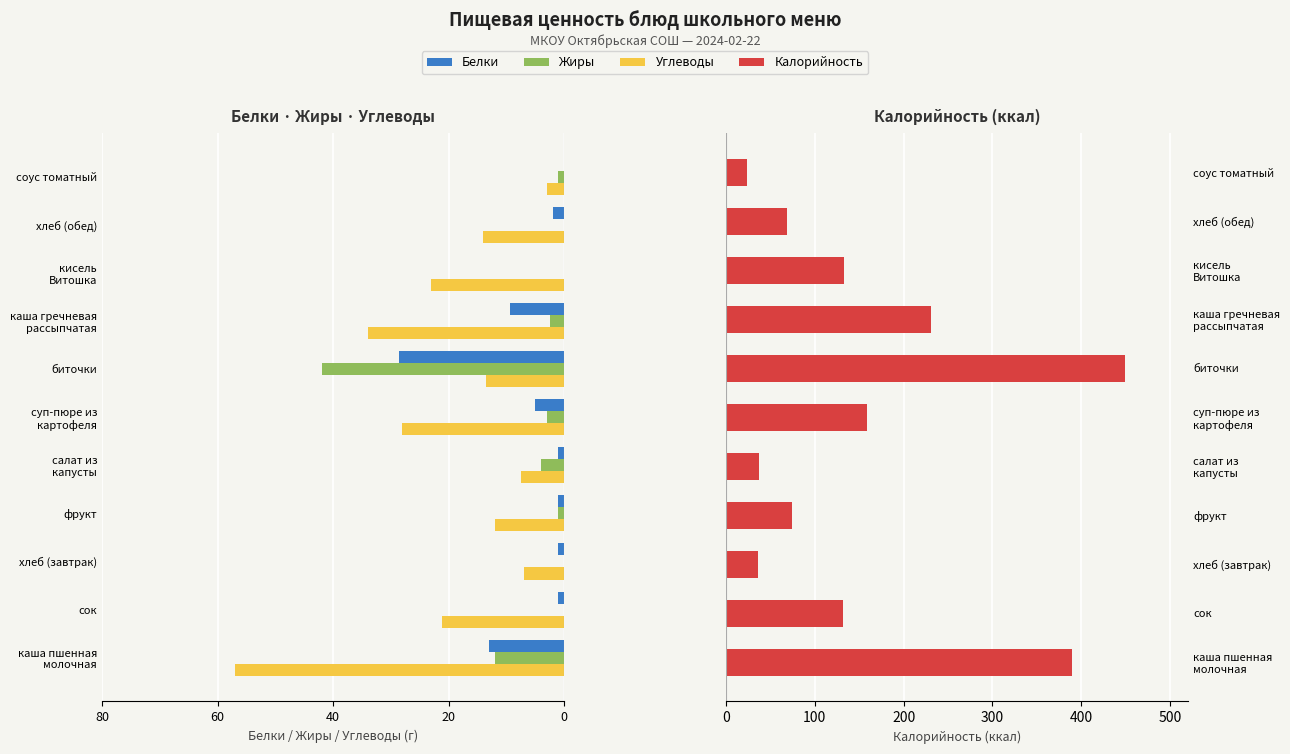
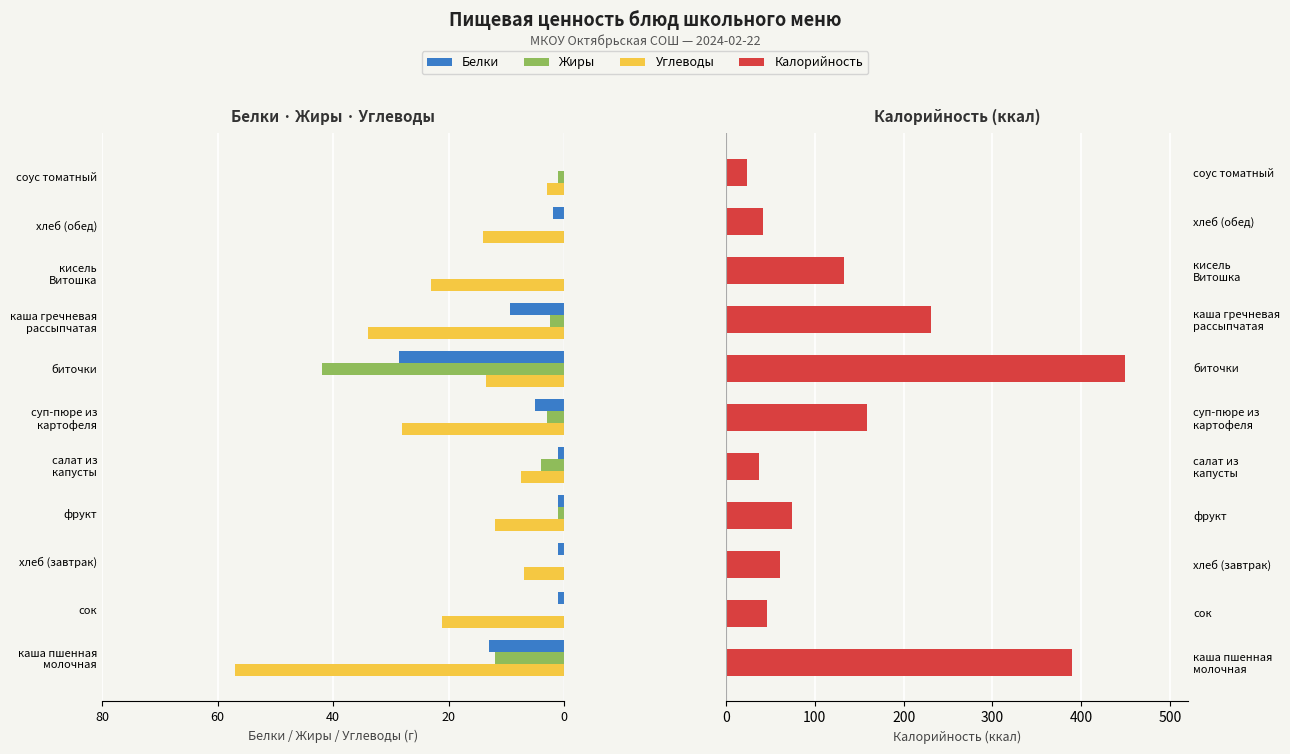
Калорийность (ккал), хлеб (обед): 70 -> 40
Калорийность (ккал), хлеб (завтрак): 40 -> 60
Калорийность (ккал), сок: 130 -> 50
